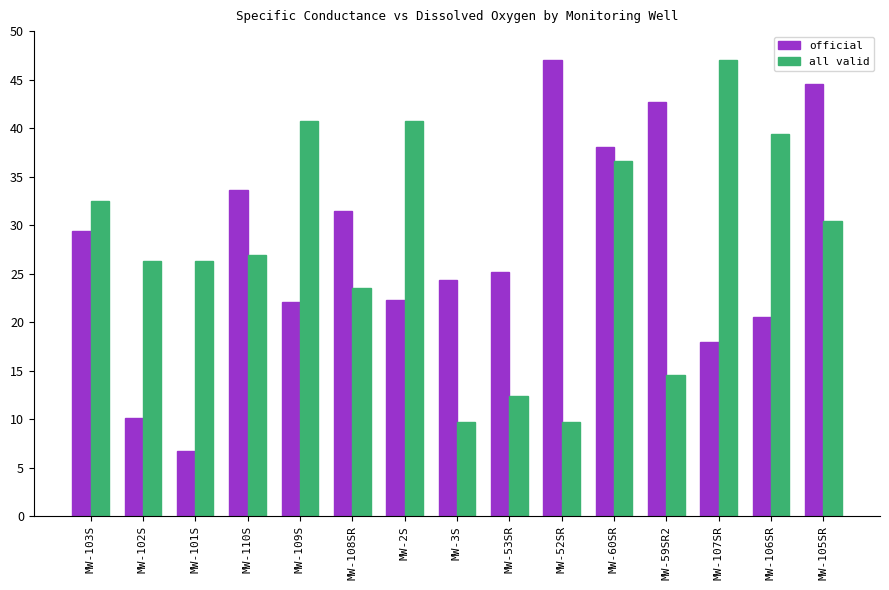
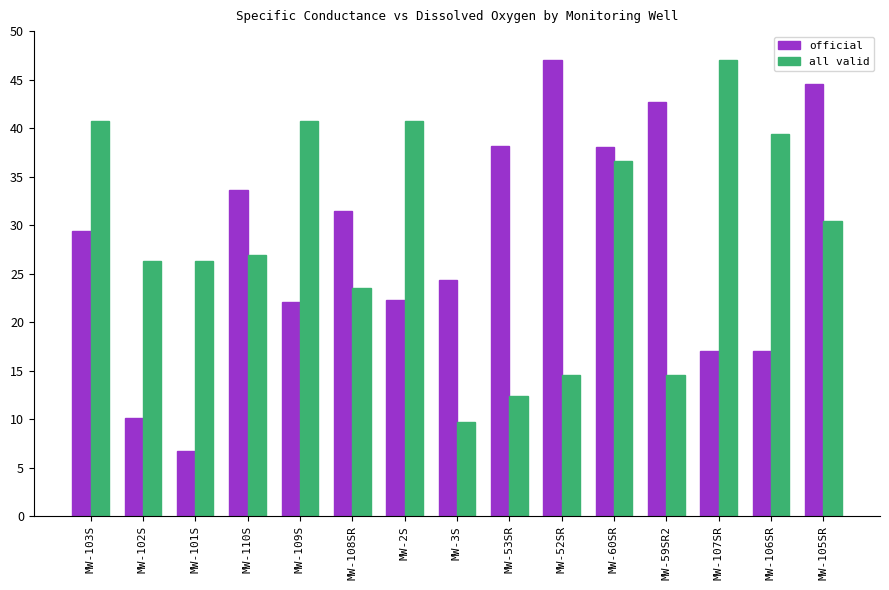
all valid, MW-103S: 32 -> 41
official, MW-53SR: 25 -> 38
all valid, MW-52SR: 10 -> 15
official, MW-107SR: 18 -> 17
official, MW-106SR: 20 -> 17
